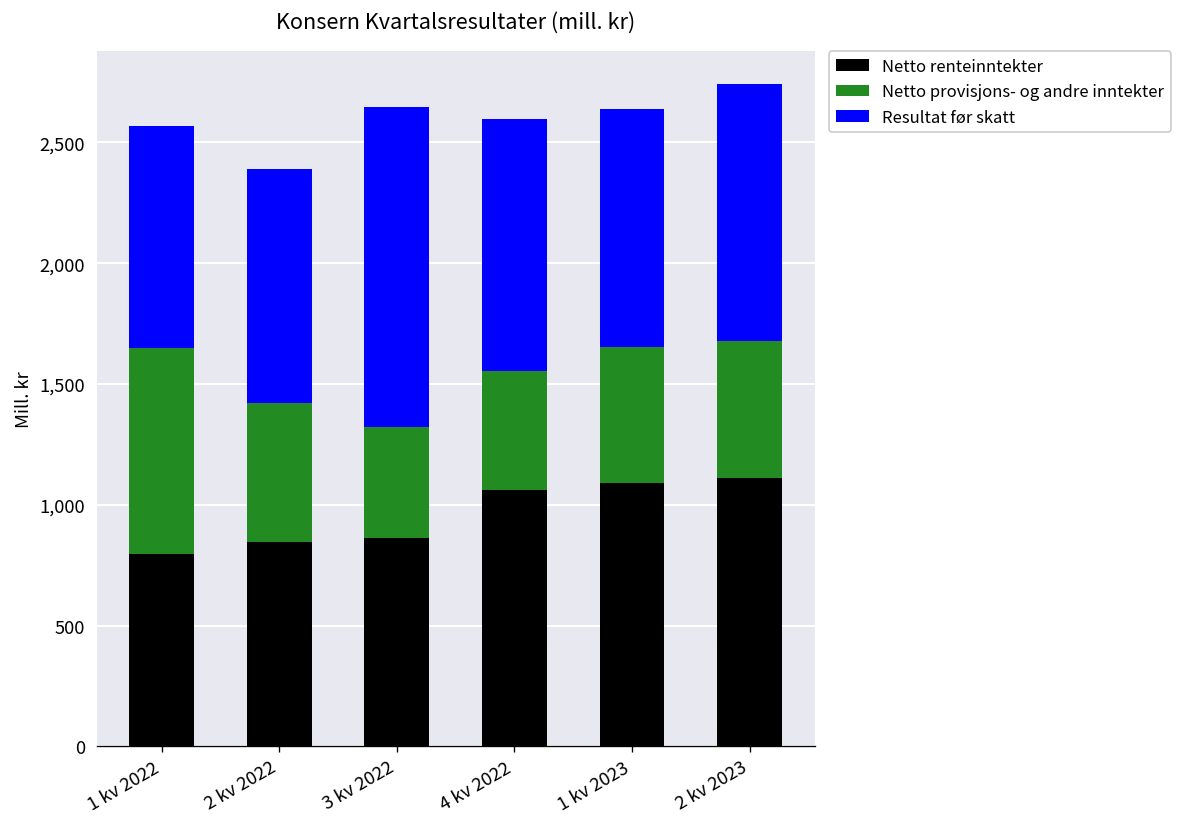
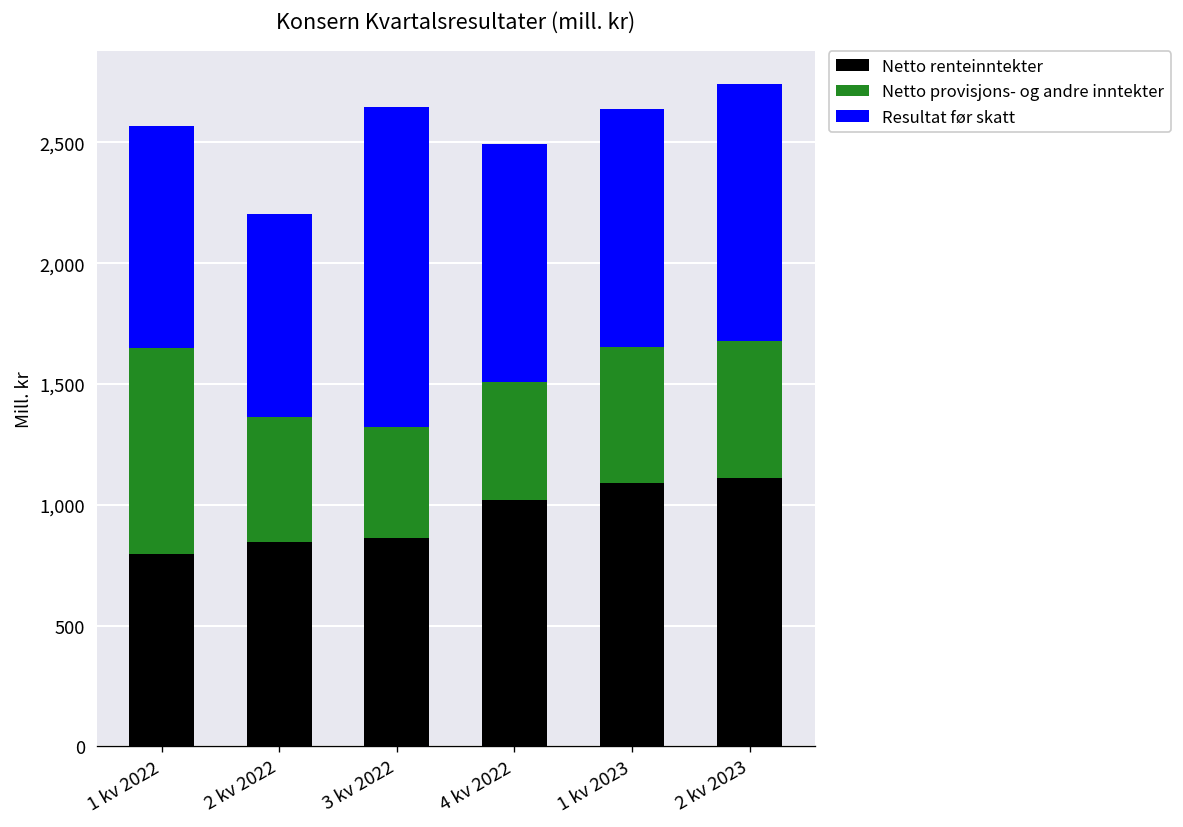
Netto provisjons- og andre inntekter, 2 kv 2022: 580 -> 520
Resultat før skatt, 2 kv 2022: 970 -> 840
Netto renteinntekter, 4 kv 2022: 1,060 -> 1,020
Resultat før skatt, 4 kv 2022: 1,040 -> 980
